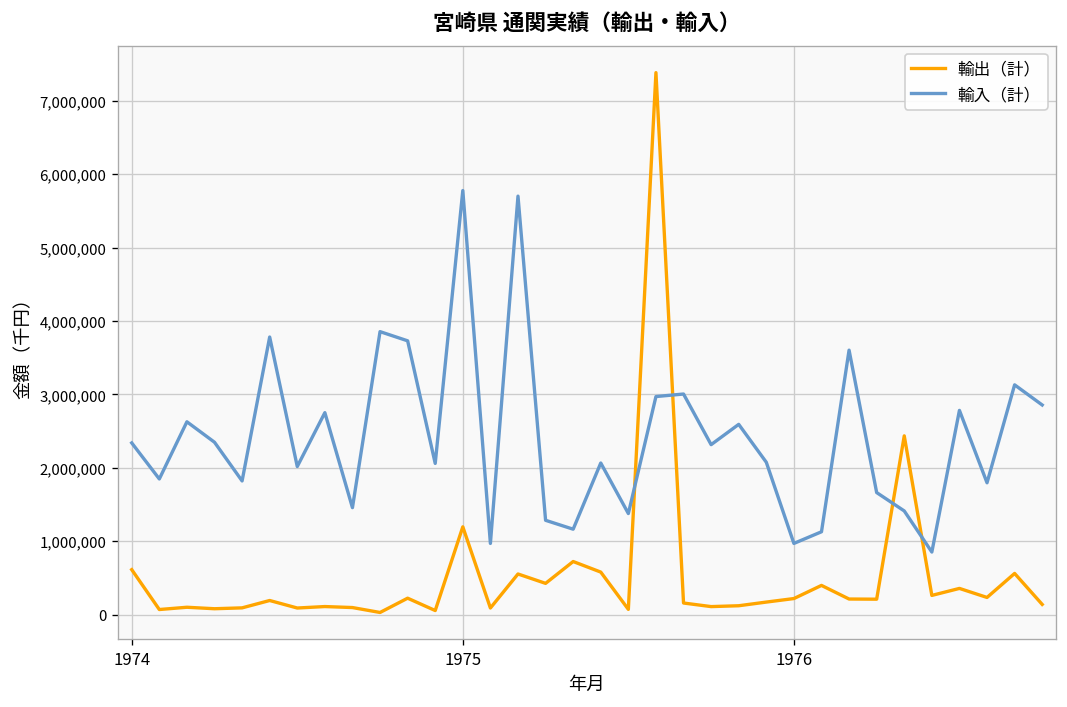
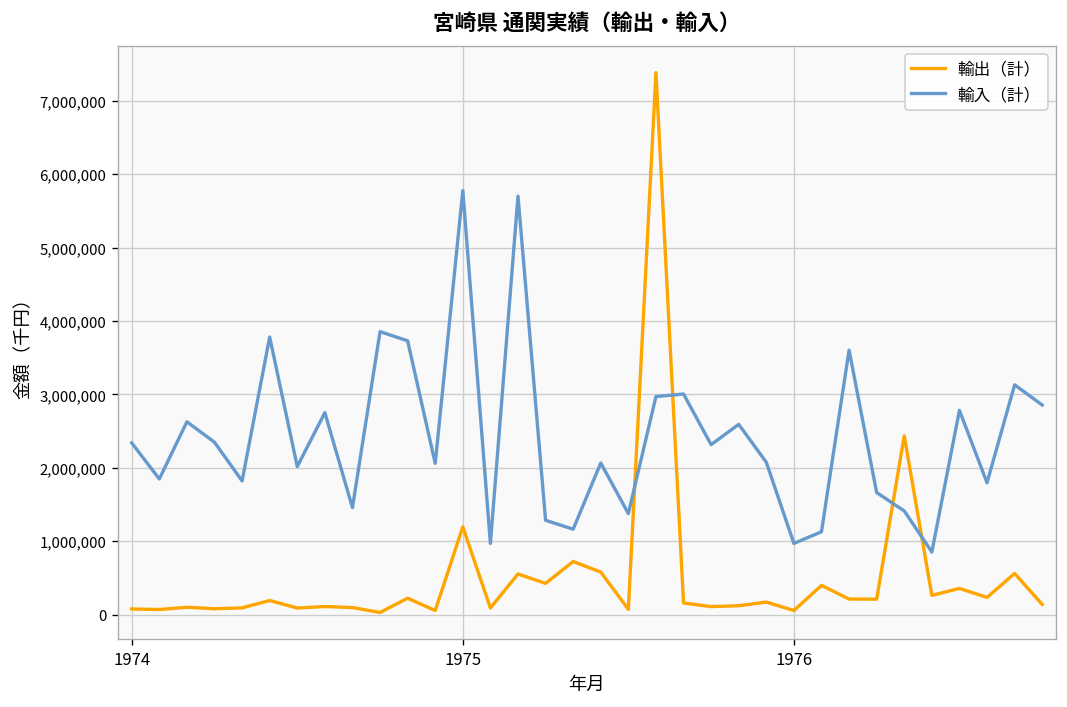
輸出（計）, 1974: 600,000 -> 100,000
輸出（計）, 1976: 200,000 -> 100,000
